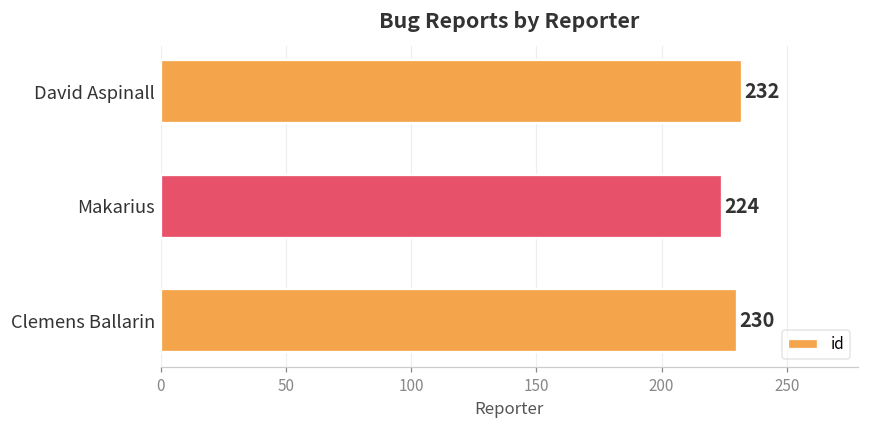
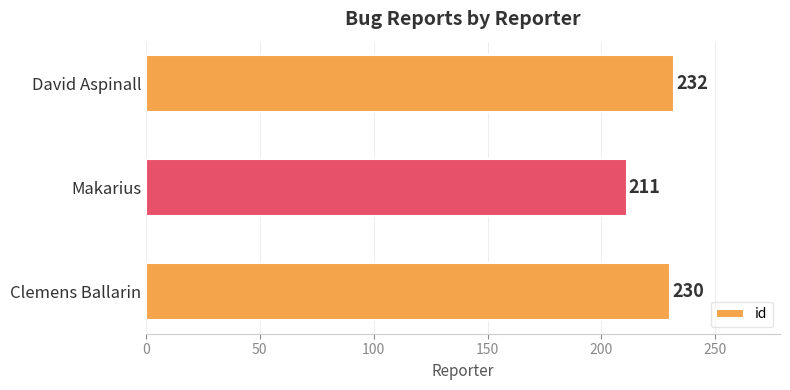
Makarius: 224 -> 211
